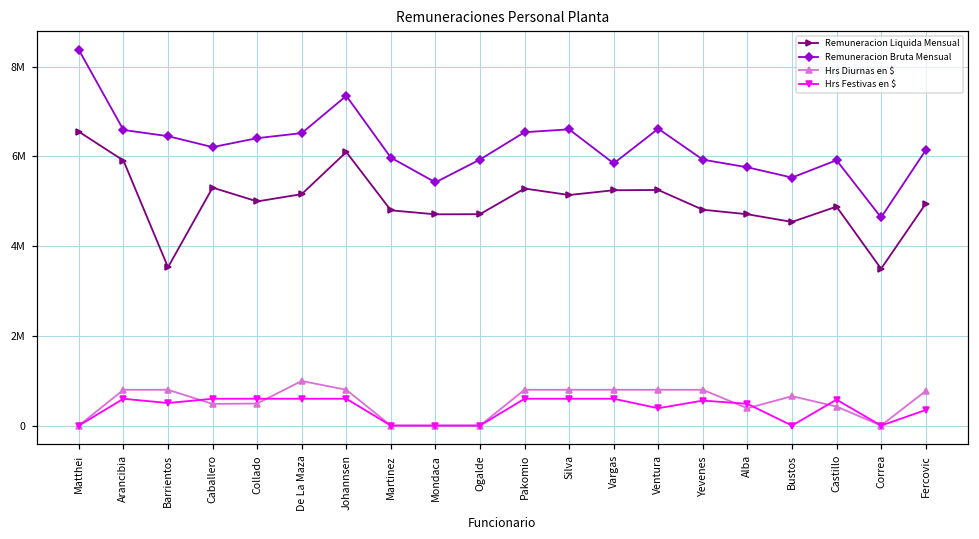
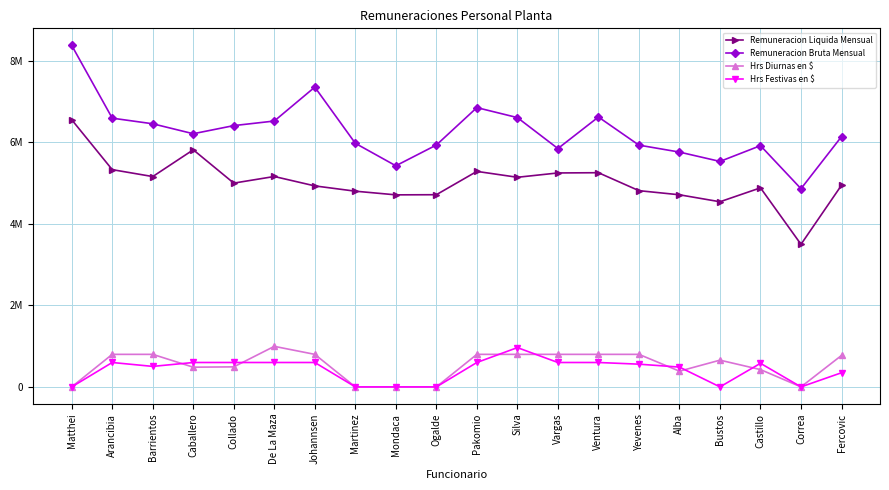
Remuneracion Liquida Mensual, Arancibia: 5900000 -> 5300000
Remuneracion Liquida Mensual, Barrientos: 3500000 -> 5200000
Remuneracion Liquida Mensual, Caballero: 5300000 -> 5800000
Remuneracion Liquida Mensual, Johannsen: 6100000 -> 4900000
Remuneracion Bruta Mensual, Pakomio: 6500000 -> 6800000
Hrs Festivas en $, Silva: 600000 -> 1000000
Hrs Festivas en $, Ventura: 400000 -> 600000
Remuneracion Bruta Mensual, Correa: 4600000 -> 4900000
